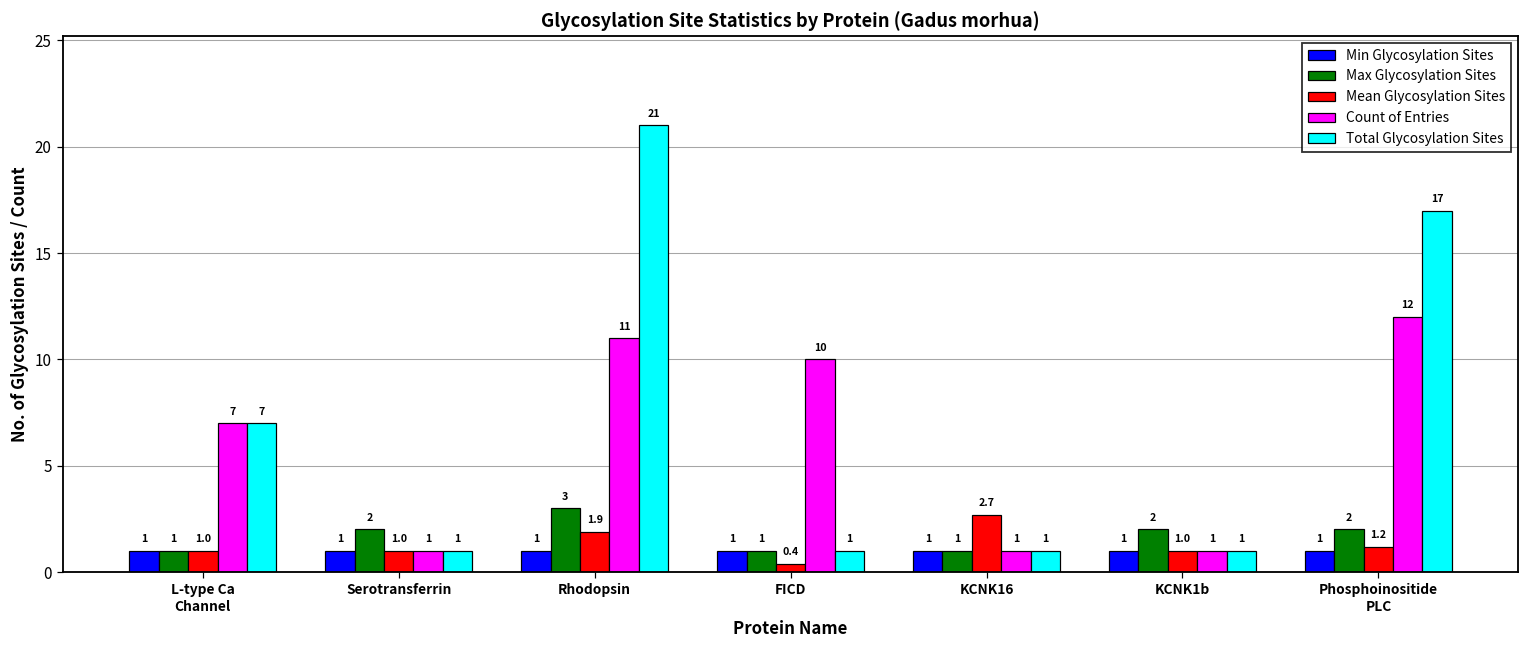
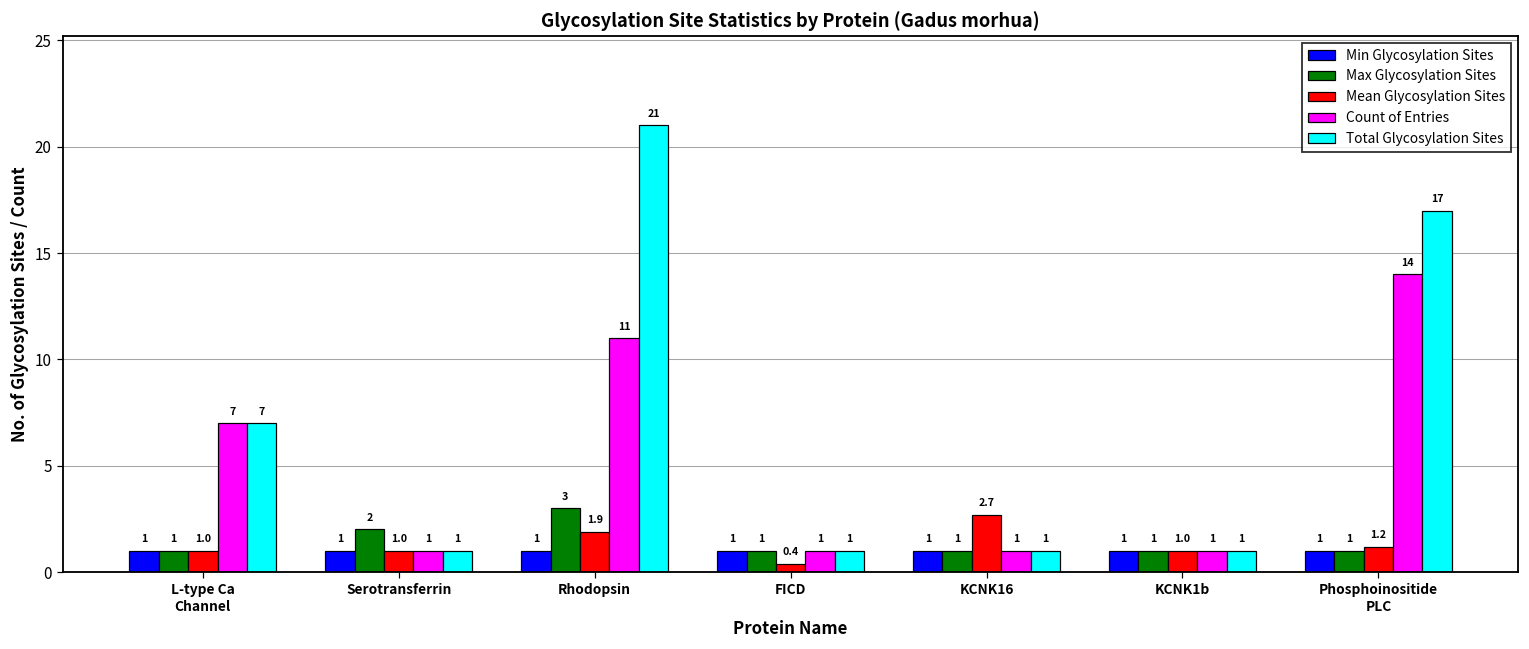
Count of Entries, FICD: 10 -> 1
Max Glycosylation Sites, KCNK1b: 2 -> 1
Max Glycosylation Sites, Phosphoinositide PLC: 2 -> 1
Count of Entries, Phosphoinositide PLC: 12 -> 14
